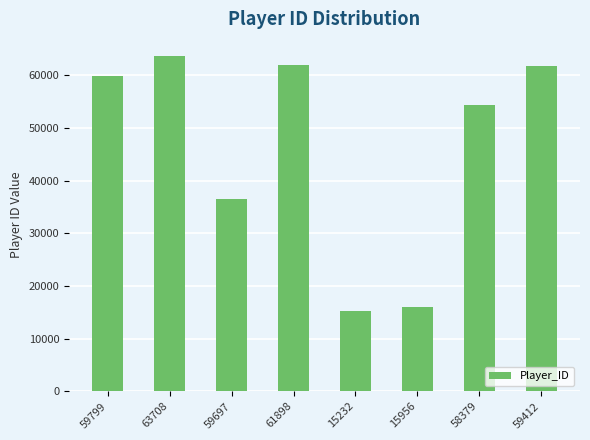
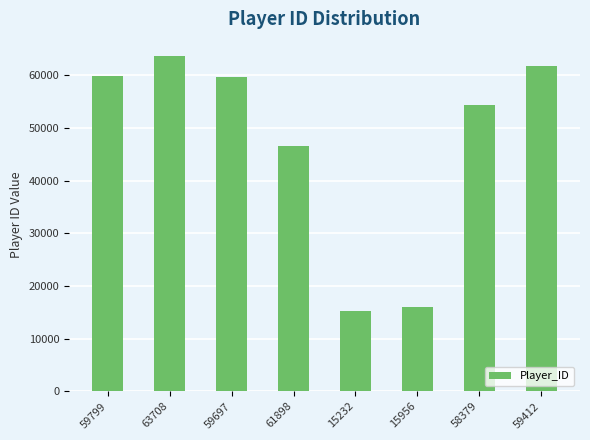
59697: 37000 -> 60000
61898: 62000 -> 47000
